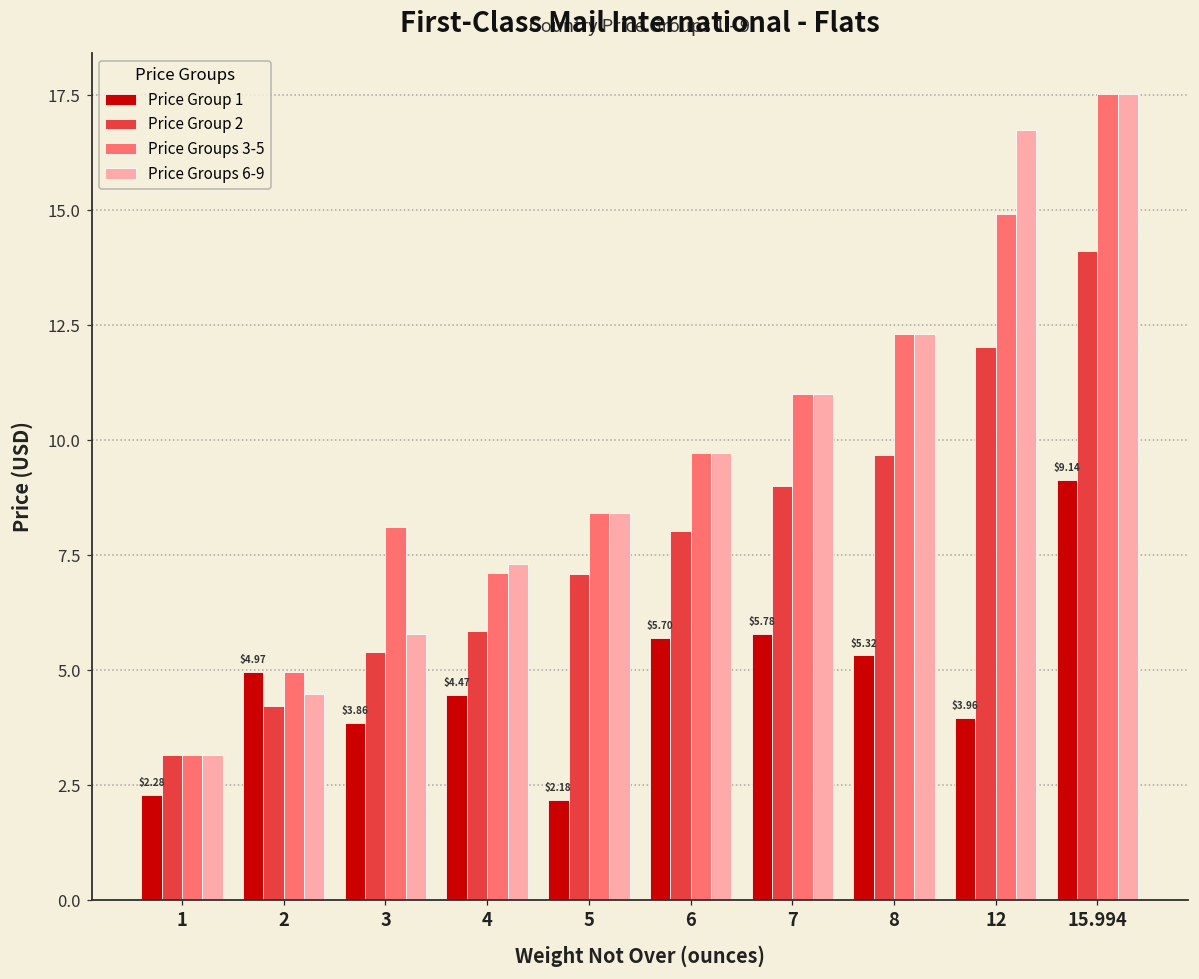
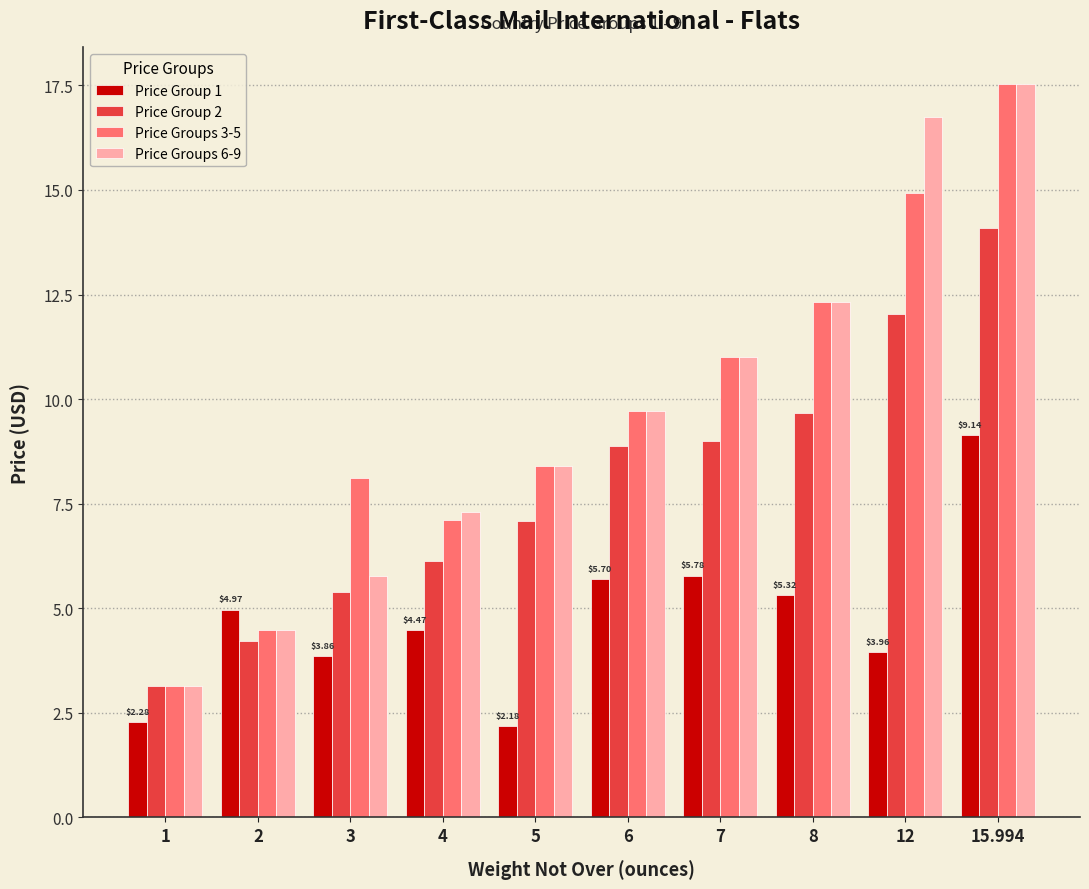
Price Groups 3-5, 2: 5.0 -> 4.5
Price Group 2, 4: 5.9 -> 6.1
Price Group 2, 6: 8.0 -> 8.9
